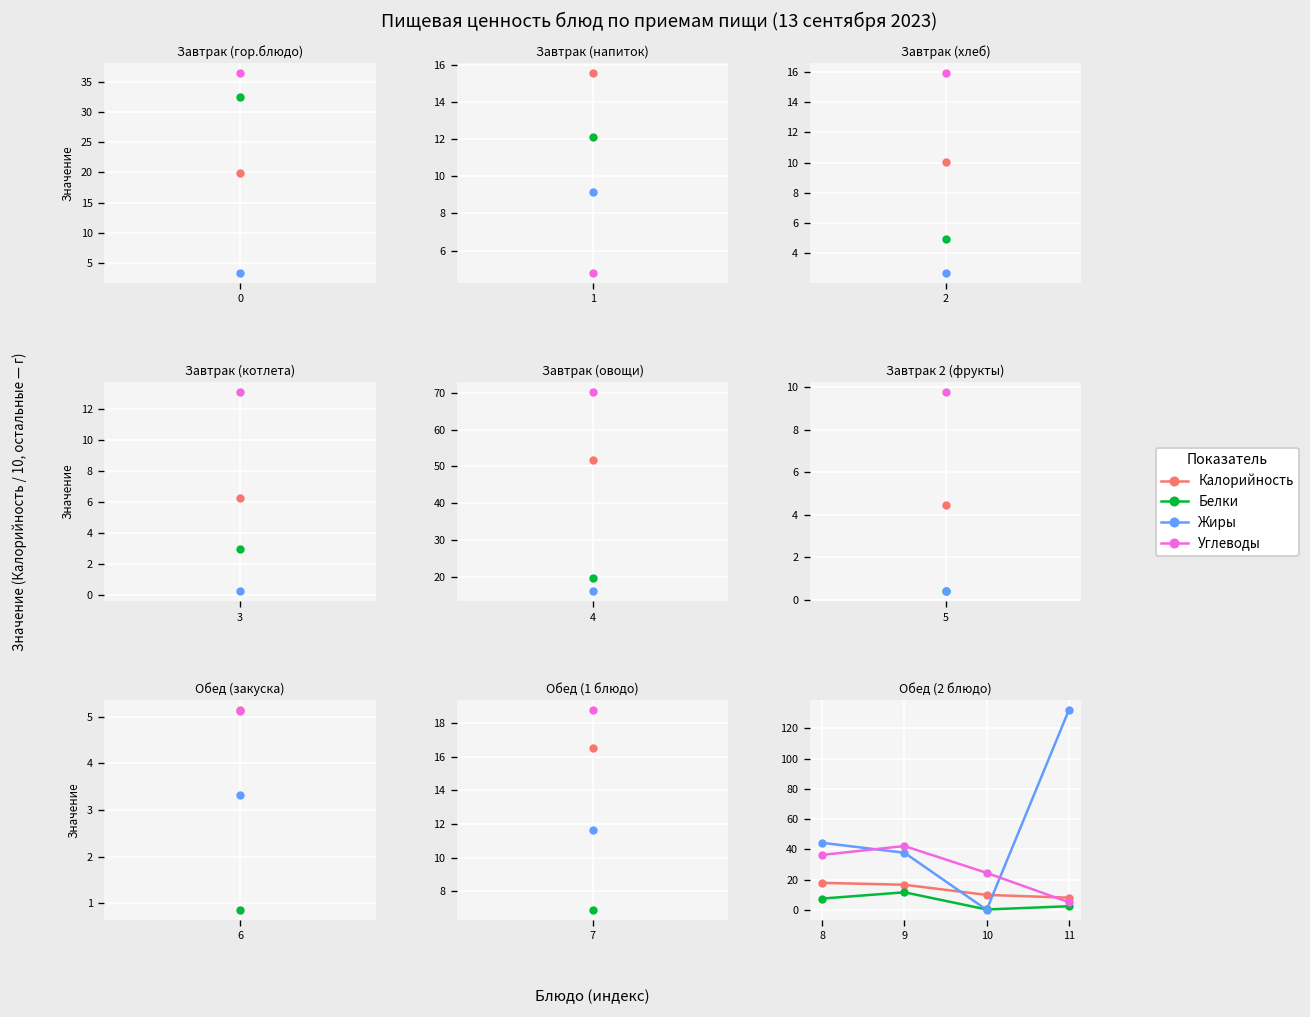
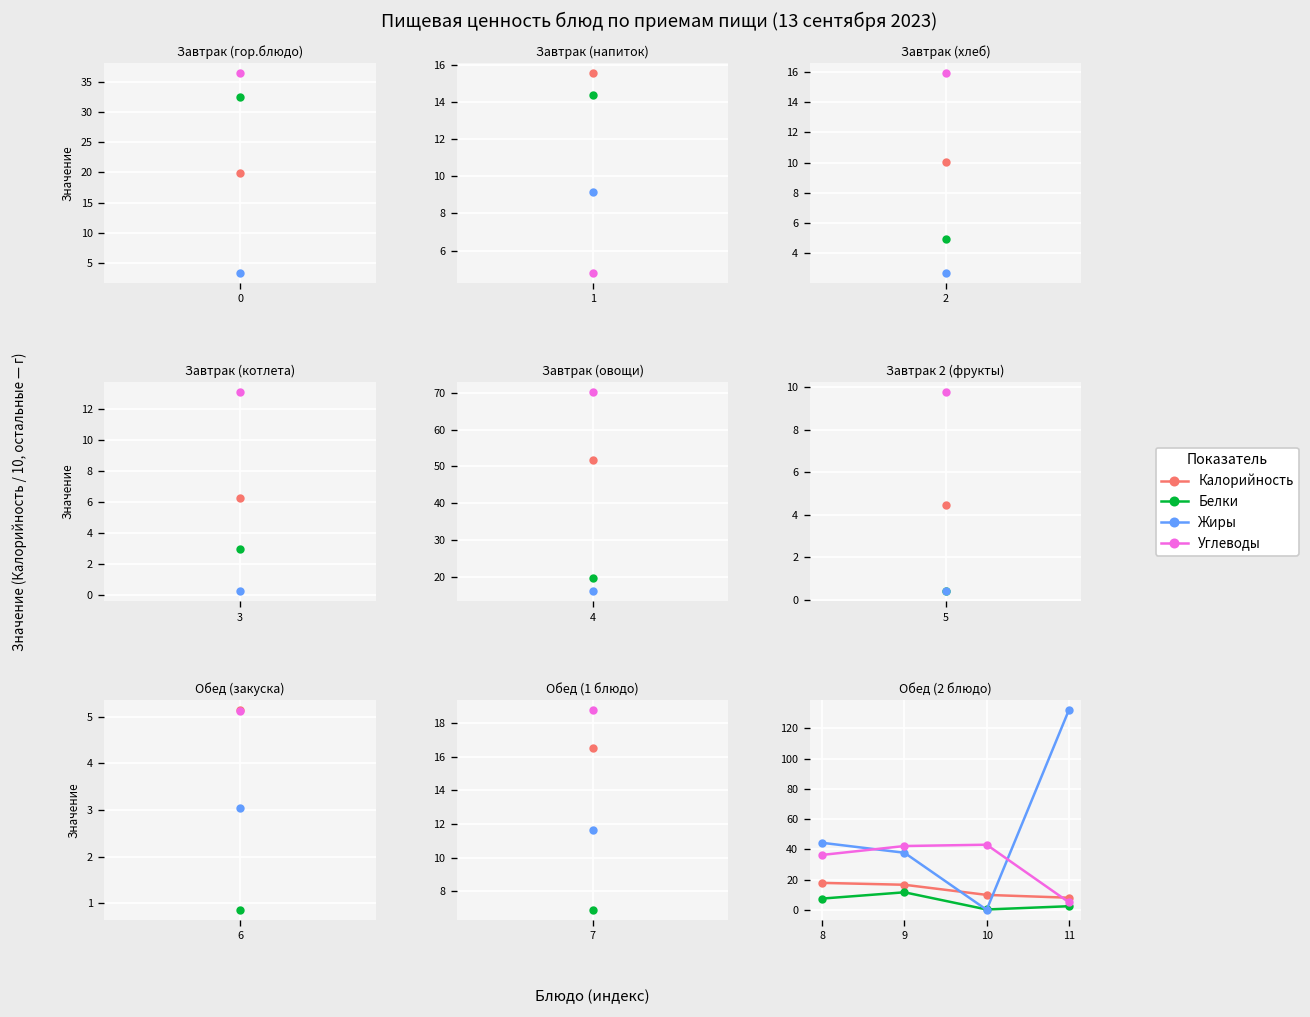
Завтрак (напиток), Белки, 1: 12.1 -> 14.4
Обед (закуска), Жиры, 6: 3.3 -> 3.1
Обед (2 блюдо), Углеводы, 10: 24 -> 43
